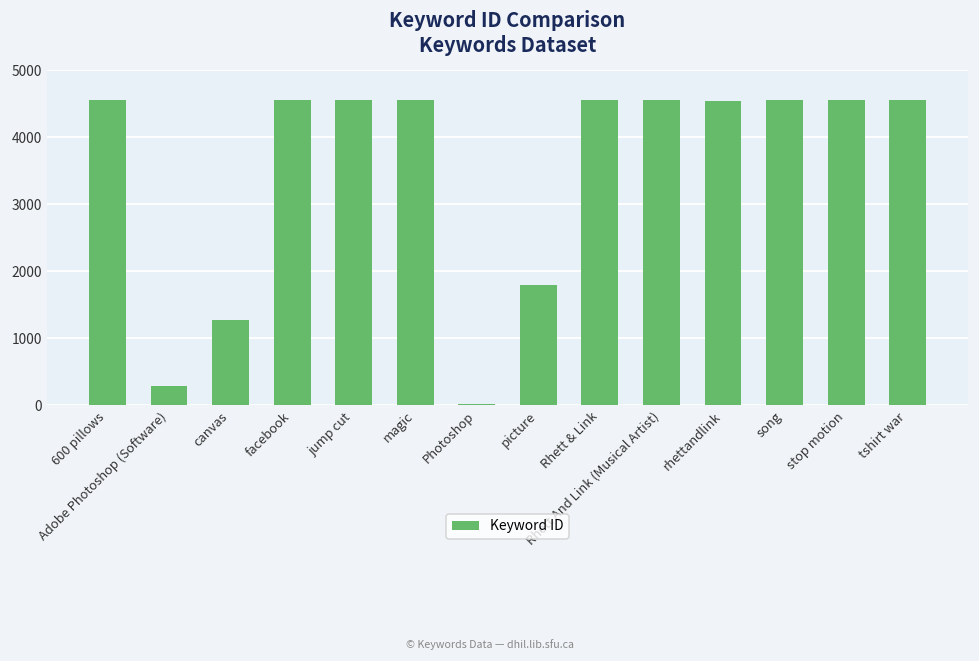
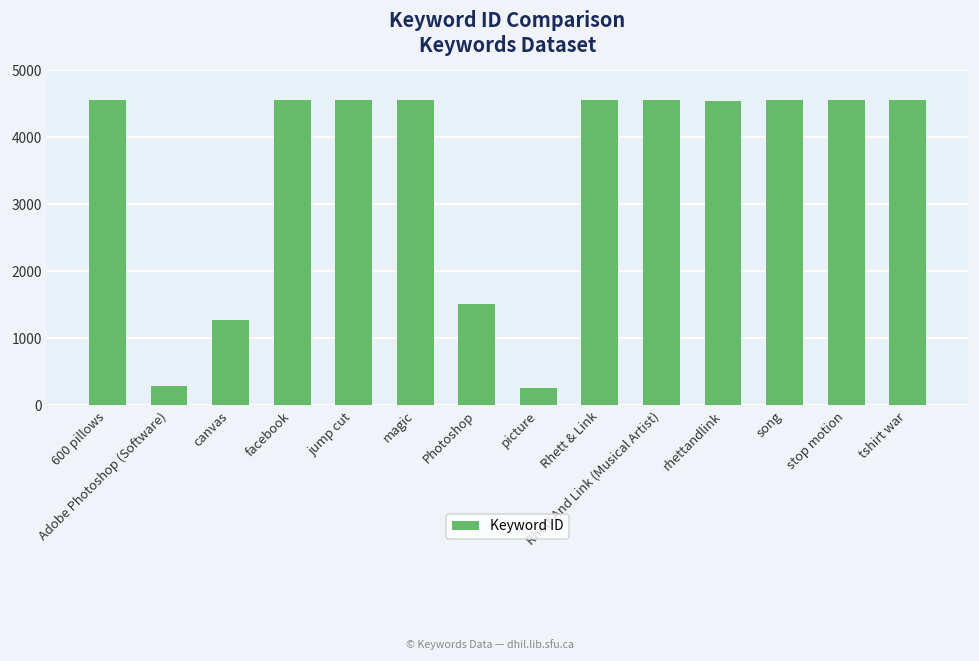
Photoshop: 0 -> 1500
picture: 1800 -> 200
